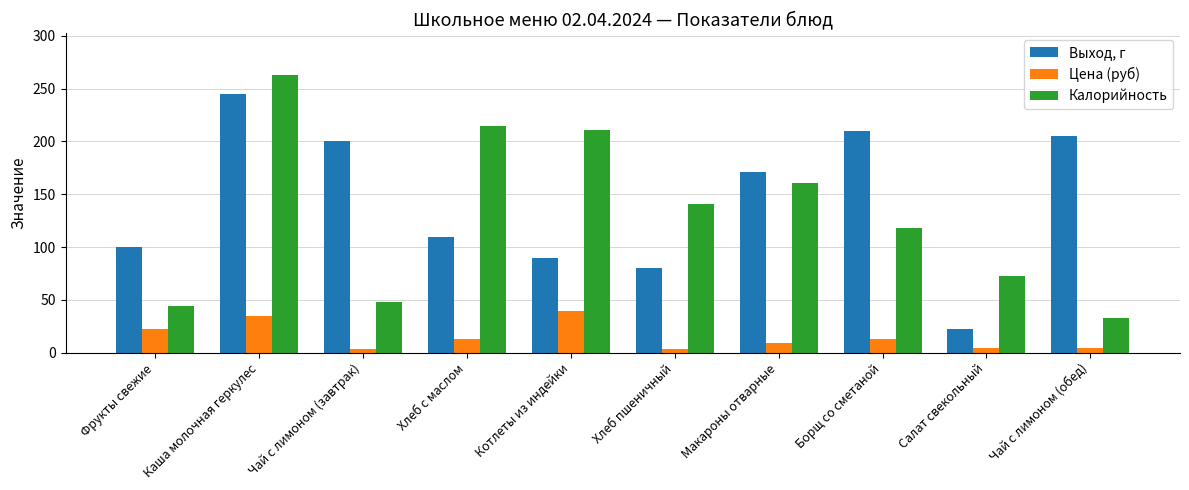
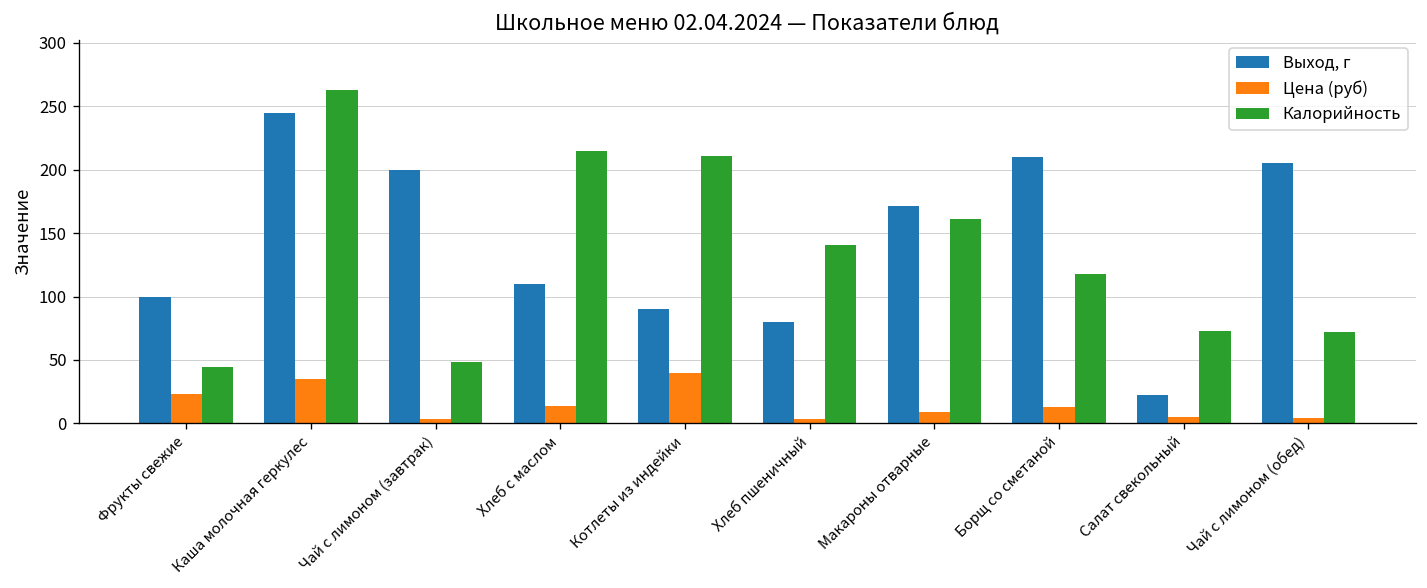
Калорийность, Чай с лимоном (обед): 33 -> 72
